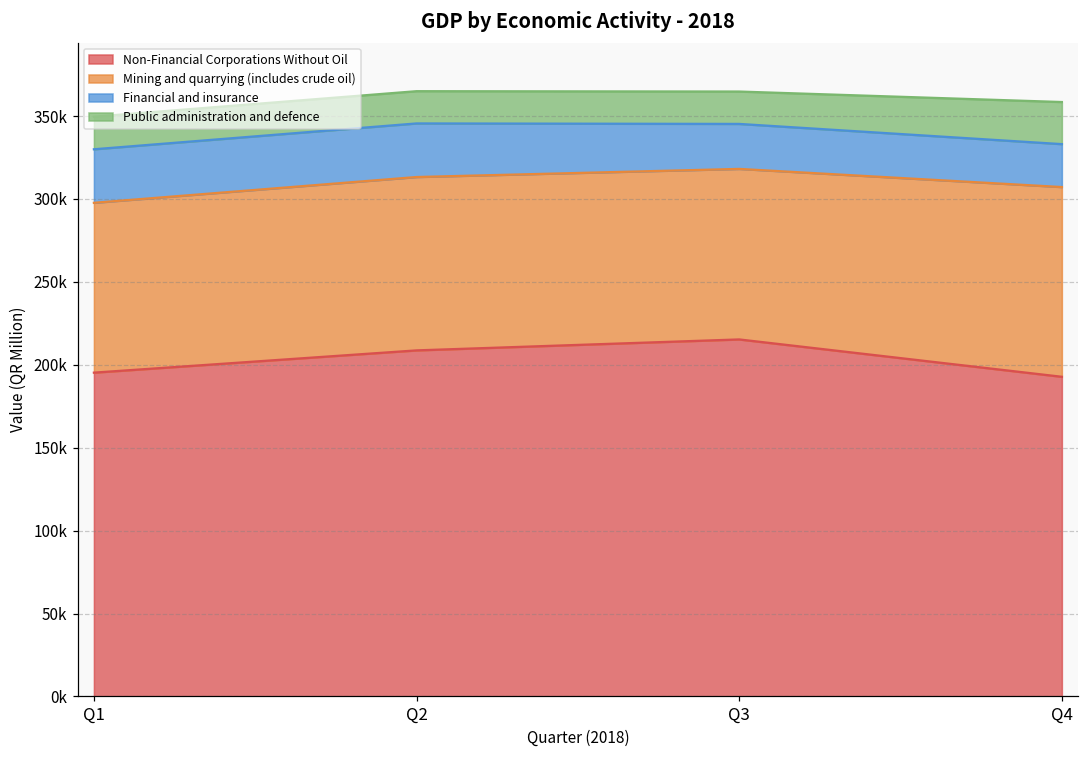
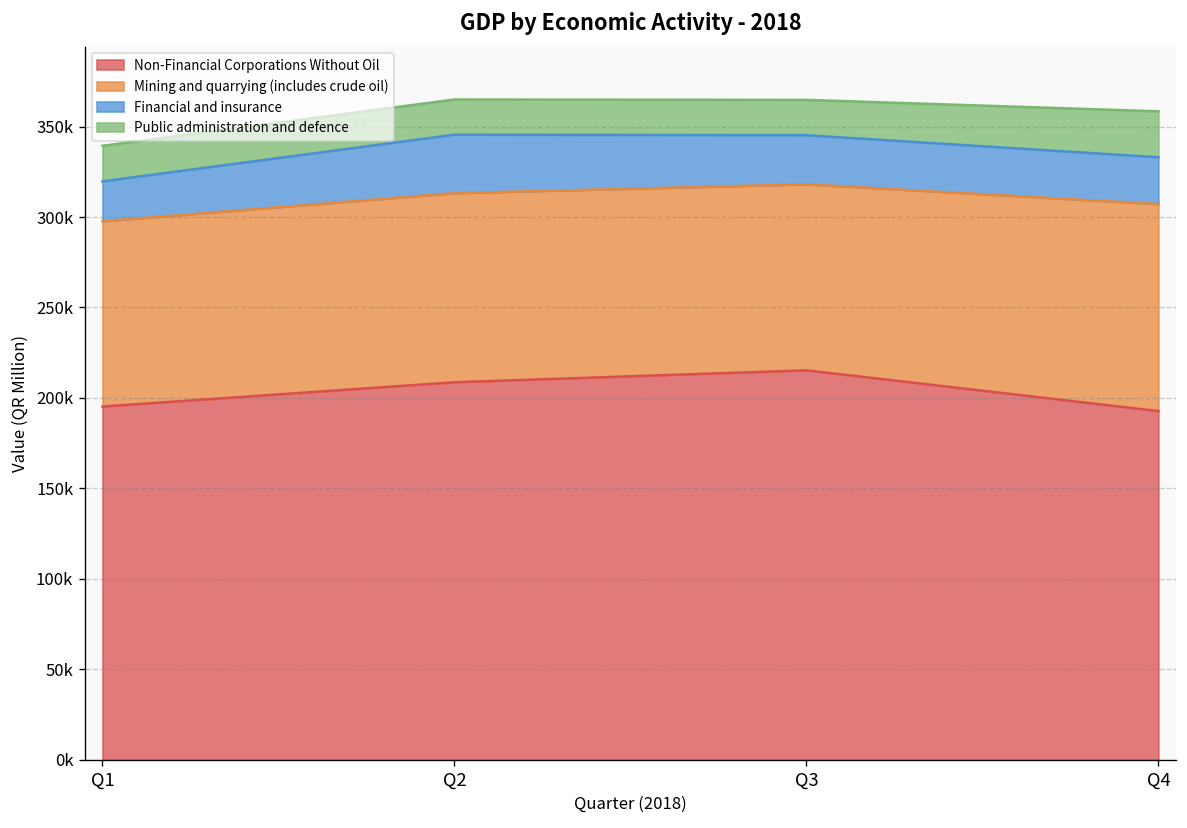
Financial and insurance, Q1: 32000 -> 22000
